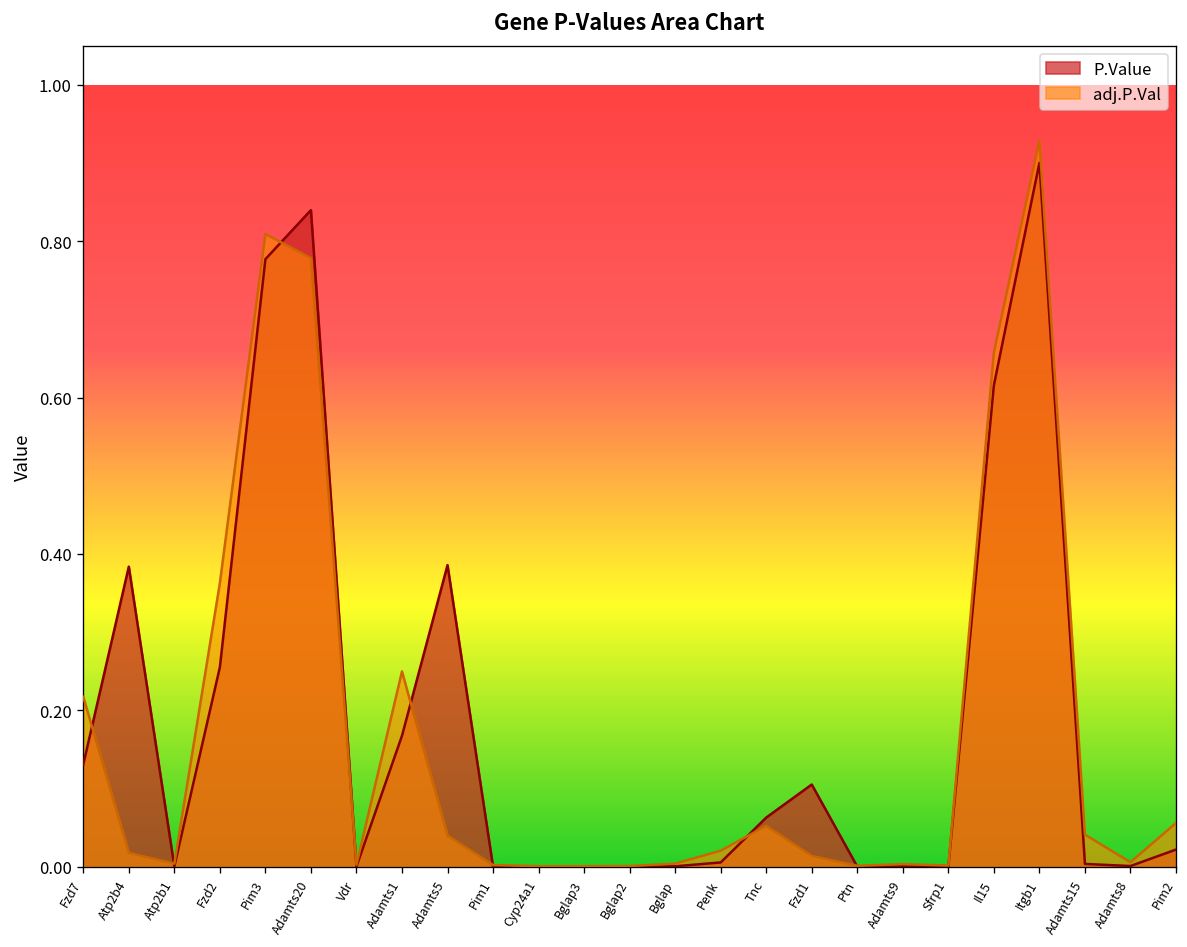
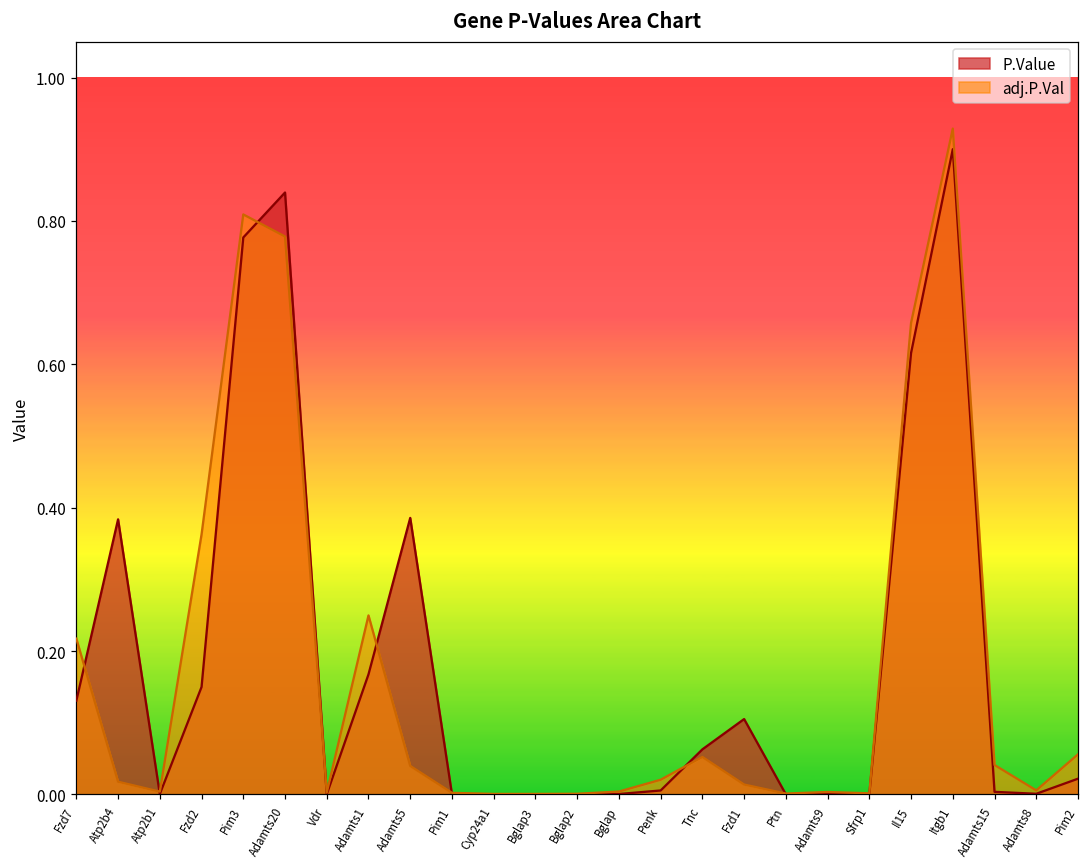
P.Value, Fzd2: 0.26 -> 0.15
